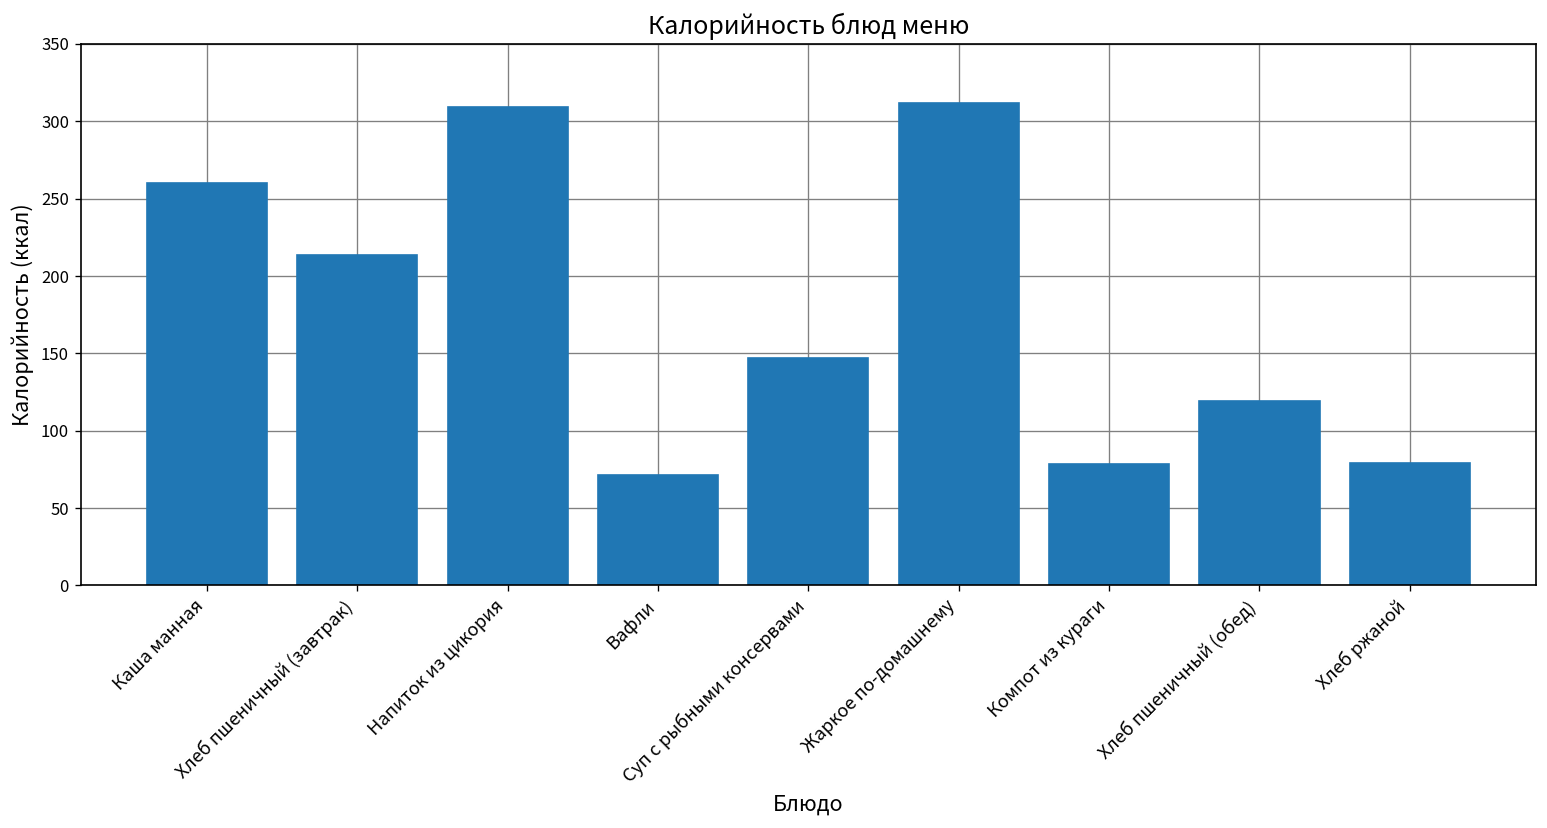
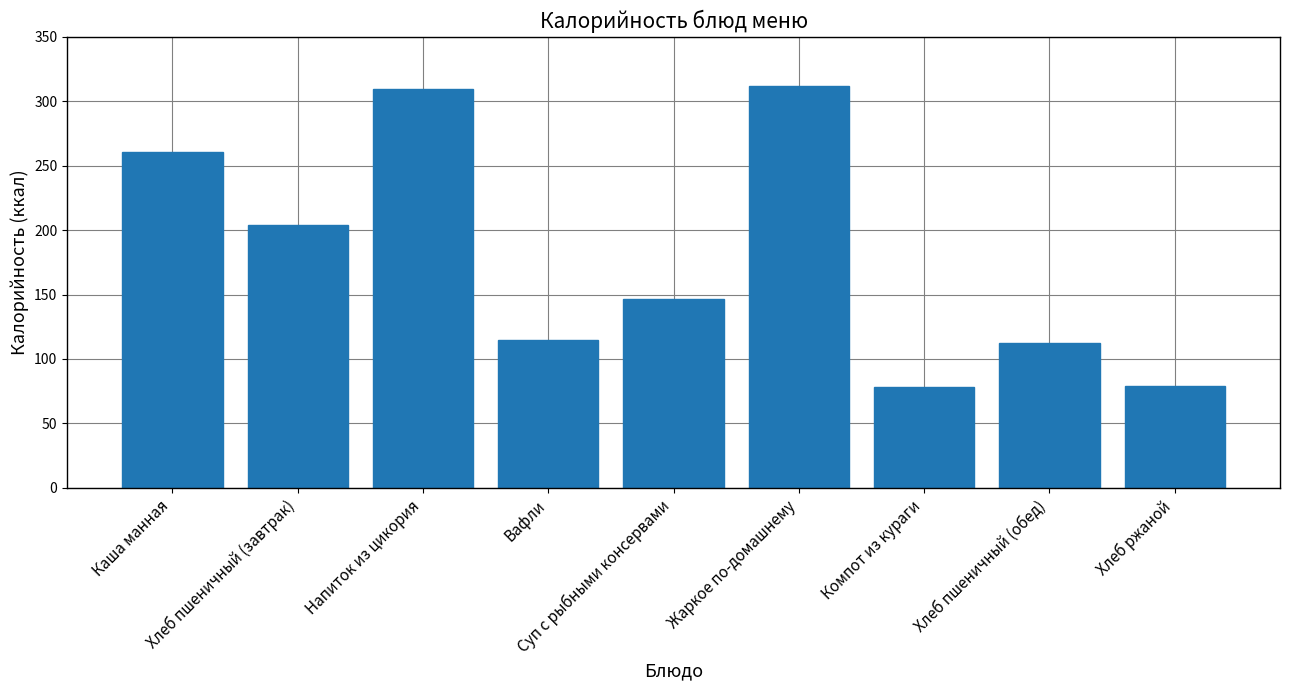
Хлеб пшеничный (завтрак): 214 -> 204
Вафли: 71 -> 114
Хлеб пшеничный (обед): 119 -> 113
